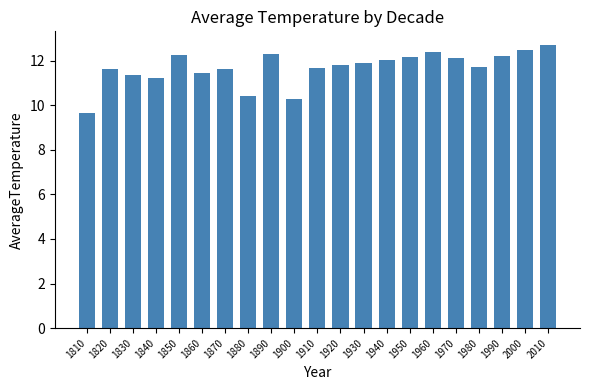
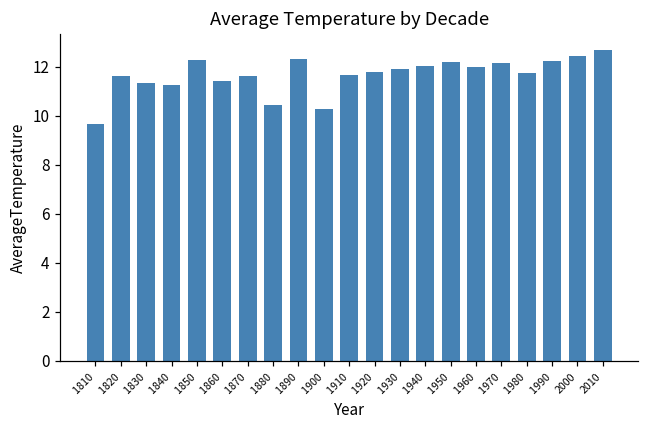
1960: 12.4 -> 12.0
